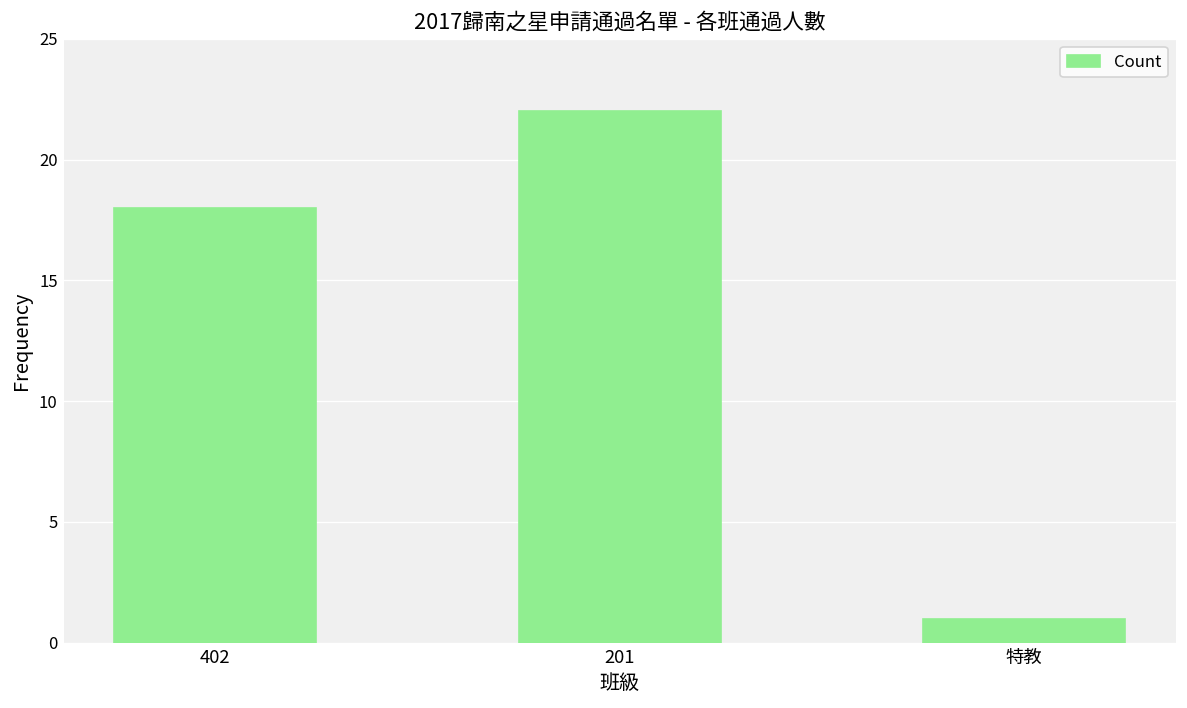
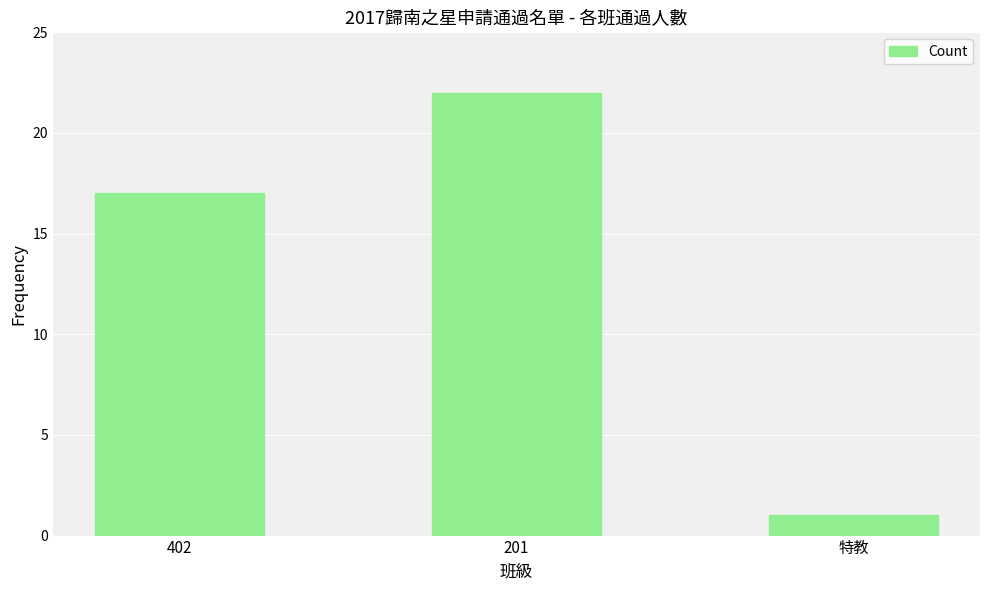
402: 18 -> 17
